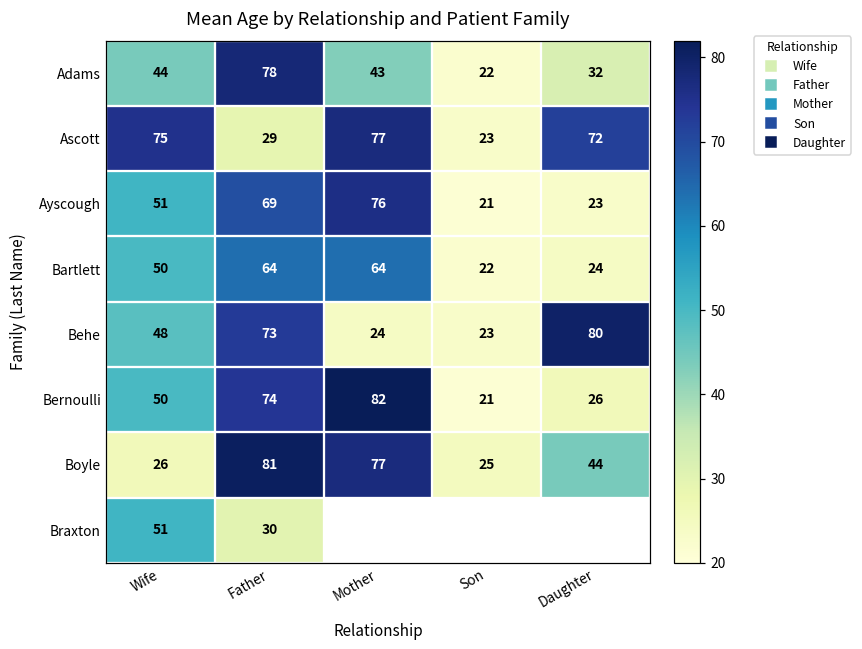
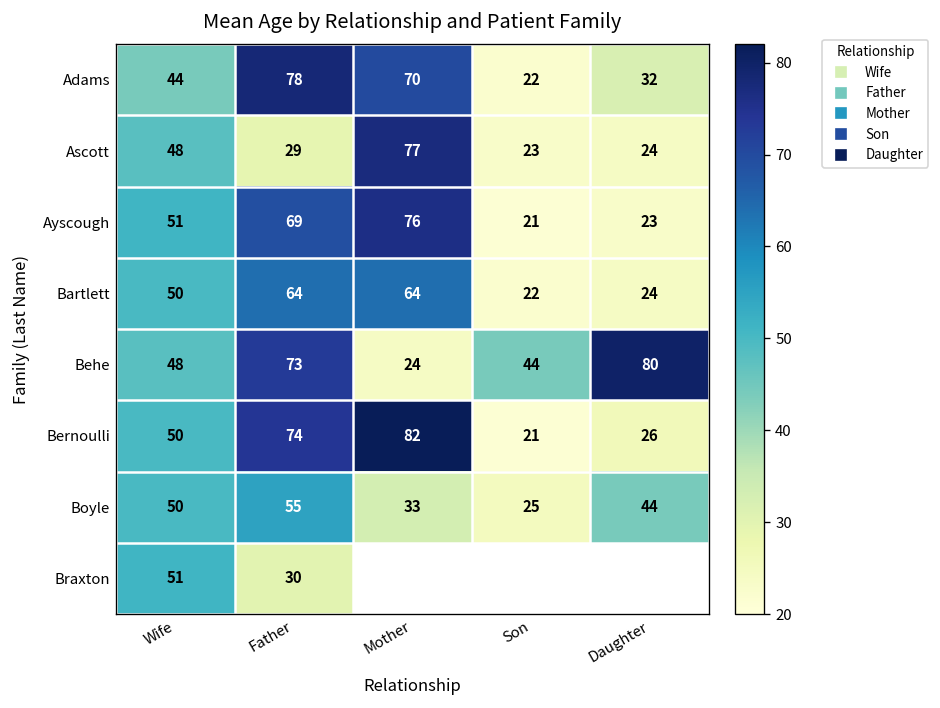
Adams, Mother: 43 -> 70
Ascott, Wife: 75 -> 48
Ascott, Daughter: 72 -> 24
Behe, Son: 23 -> 44
Boyle, Wife: 26 -> 50
Boyle, Father: 81 -> 55
Boyle, Mother: 77 -> 33
